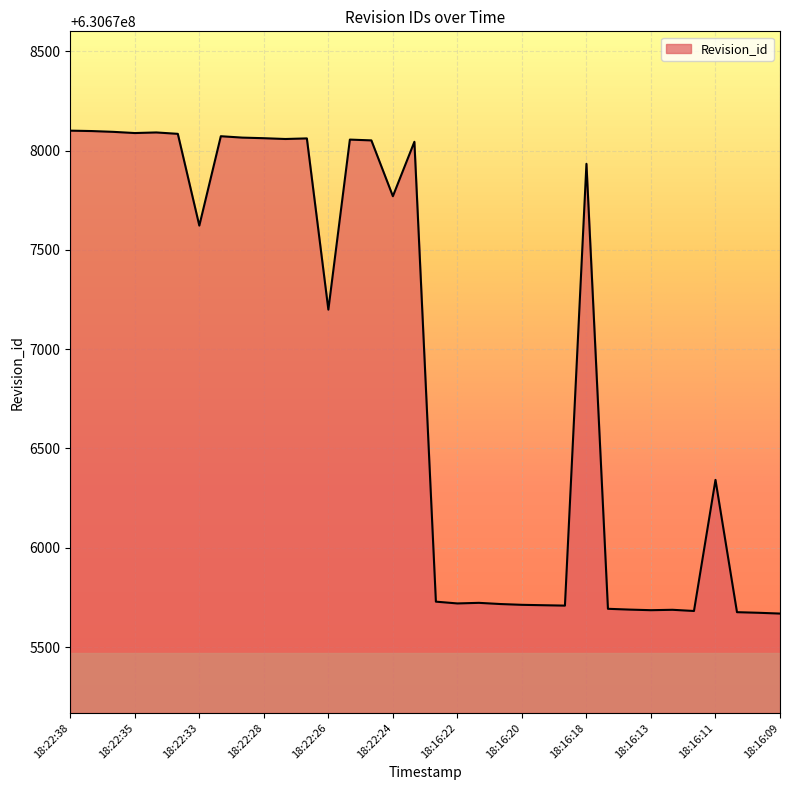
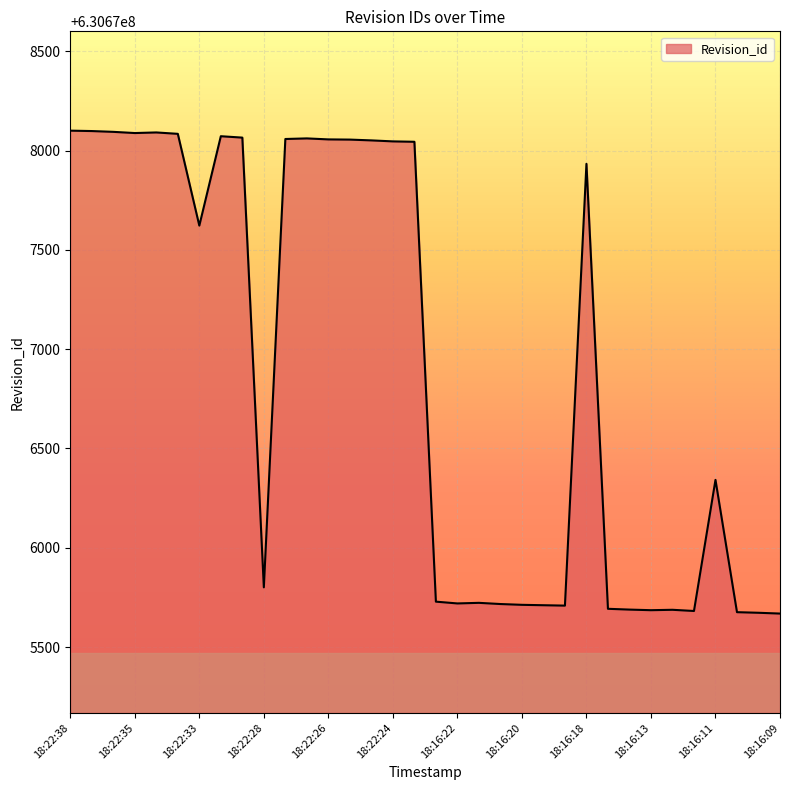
18:22:28: 630678060 -> 630675800
18:22:26: 630677200 -> 630678060
18:22:24: 630677770 -> 630678050
